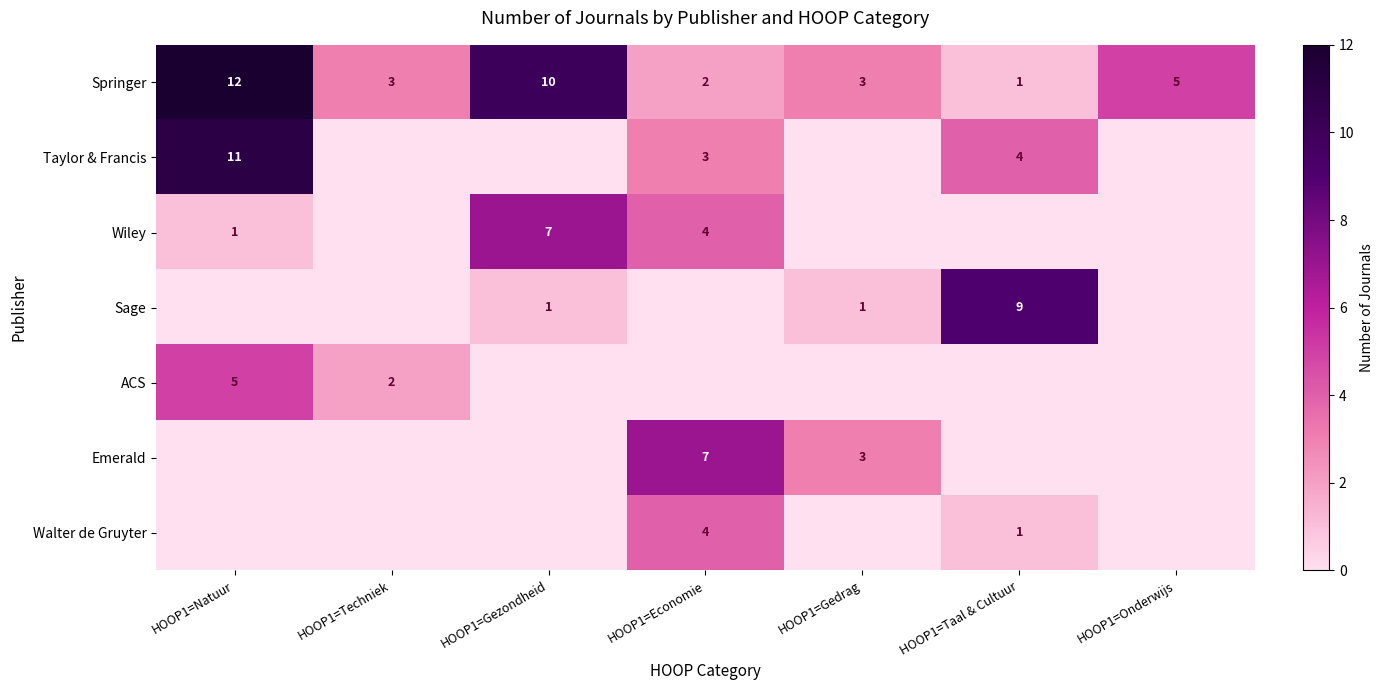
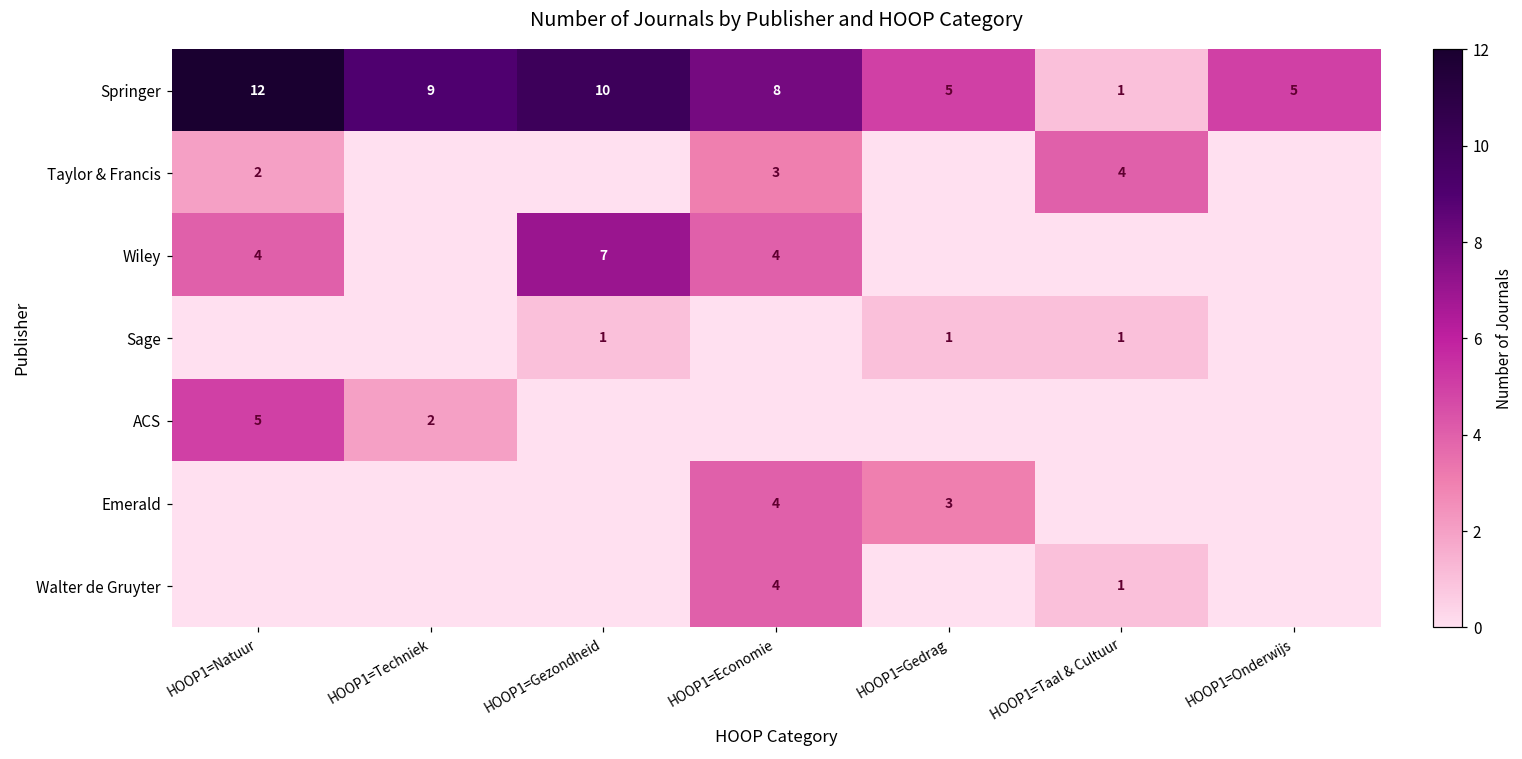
Springer, HOOP1=Techniek: 3 -> 9
Springer, HOOP1=Economie: 2 -> 8
Springer, HOOP1=Gedrag: 3 -> 5
Taylor & Francis, HOOP1=Natuur: 11 -> 2
Wiley, HOOP1=Natuur: 1 -> 4
Sage, HOOP1=Taal & Cultuur: 9 -> 1
Emerald, HOOP1=Economie: 7 -> 4
